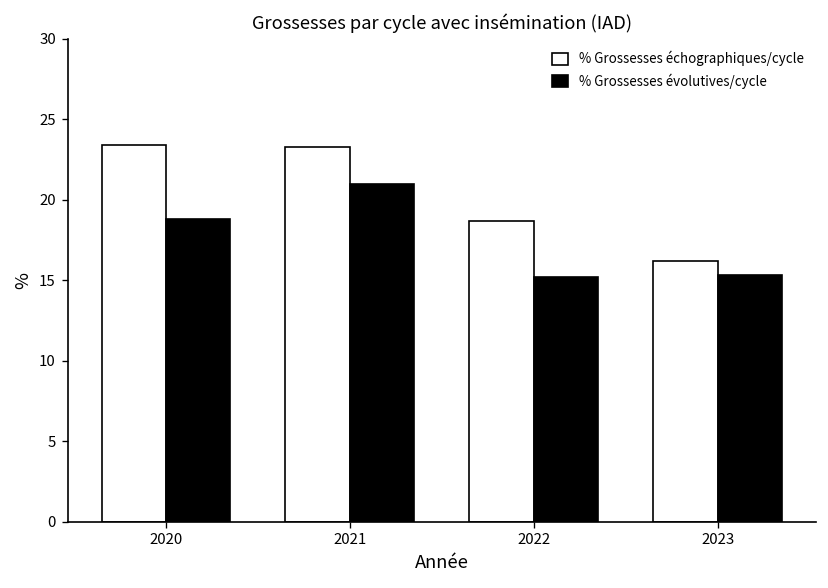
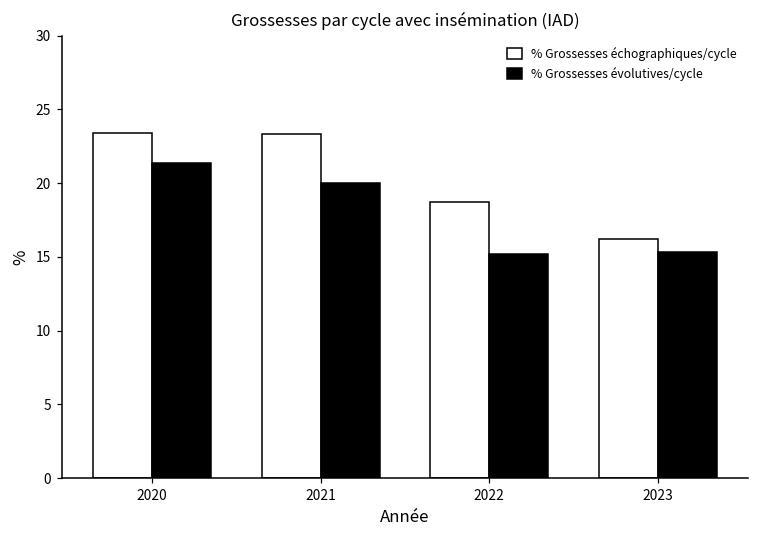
% Grossesses évolutives/cycle, 2020: 18.8 -> 21.4
% Grossesses évolutives/cycle, 2021: 21 -> 20
